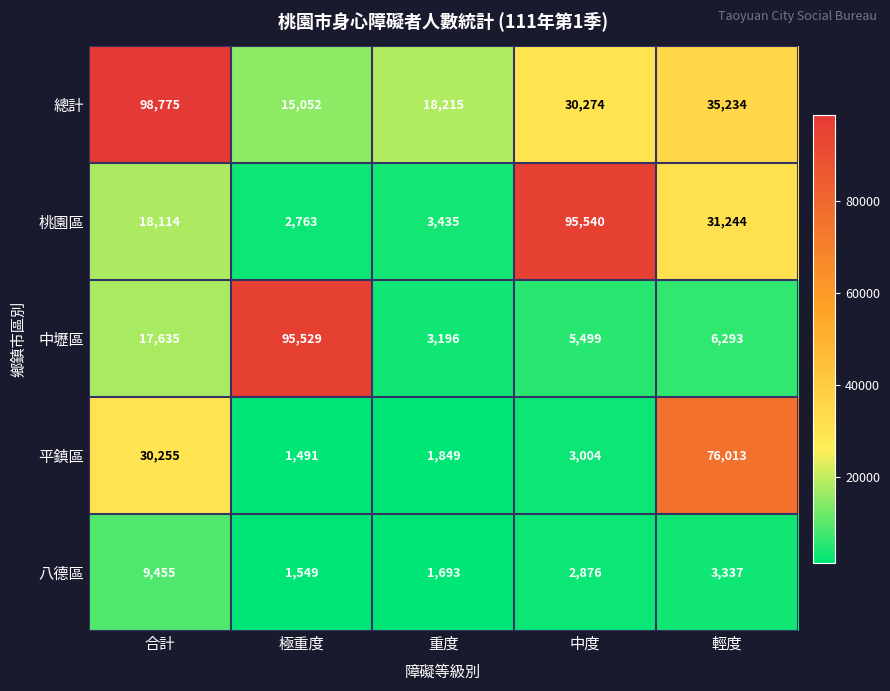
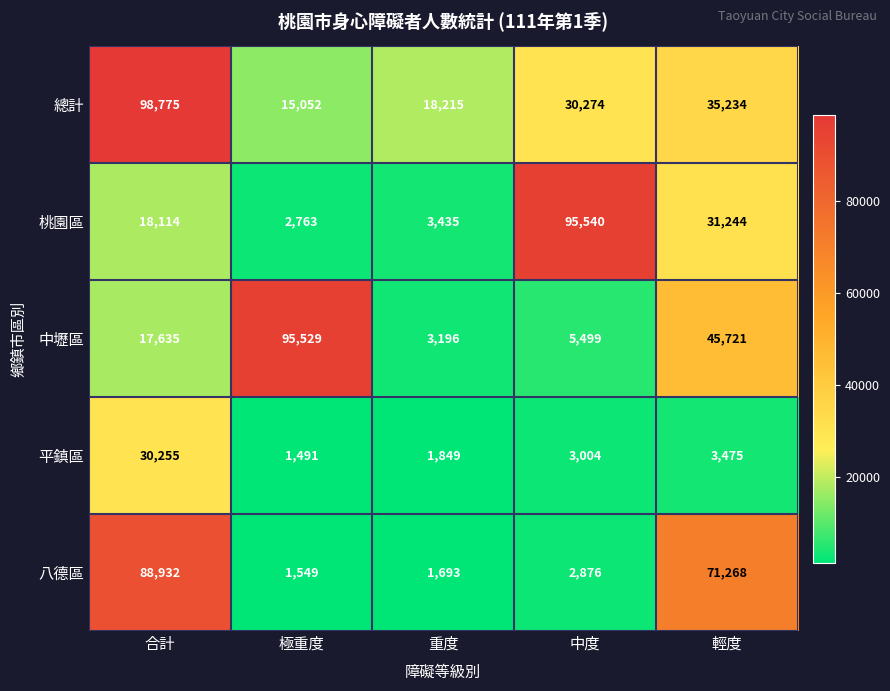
中壢區, 輕度: 6,293 -> 45,721
平鎮區, 輕度: 76,013 -> 3,475
八德區, 合計: 9,455 -> 88,932
八德區, 輕度: 3,337 -> 71,268
